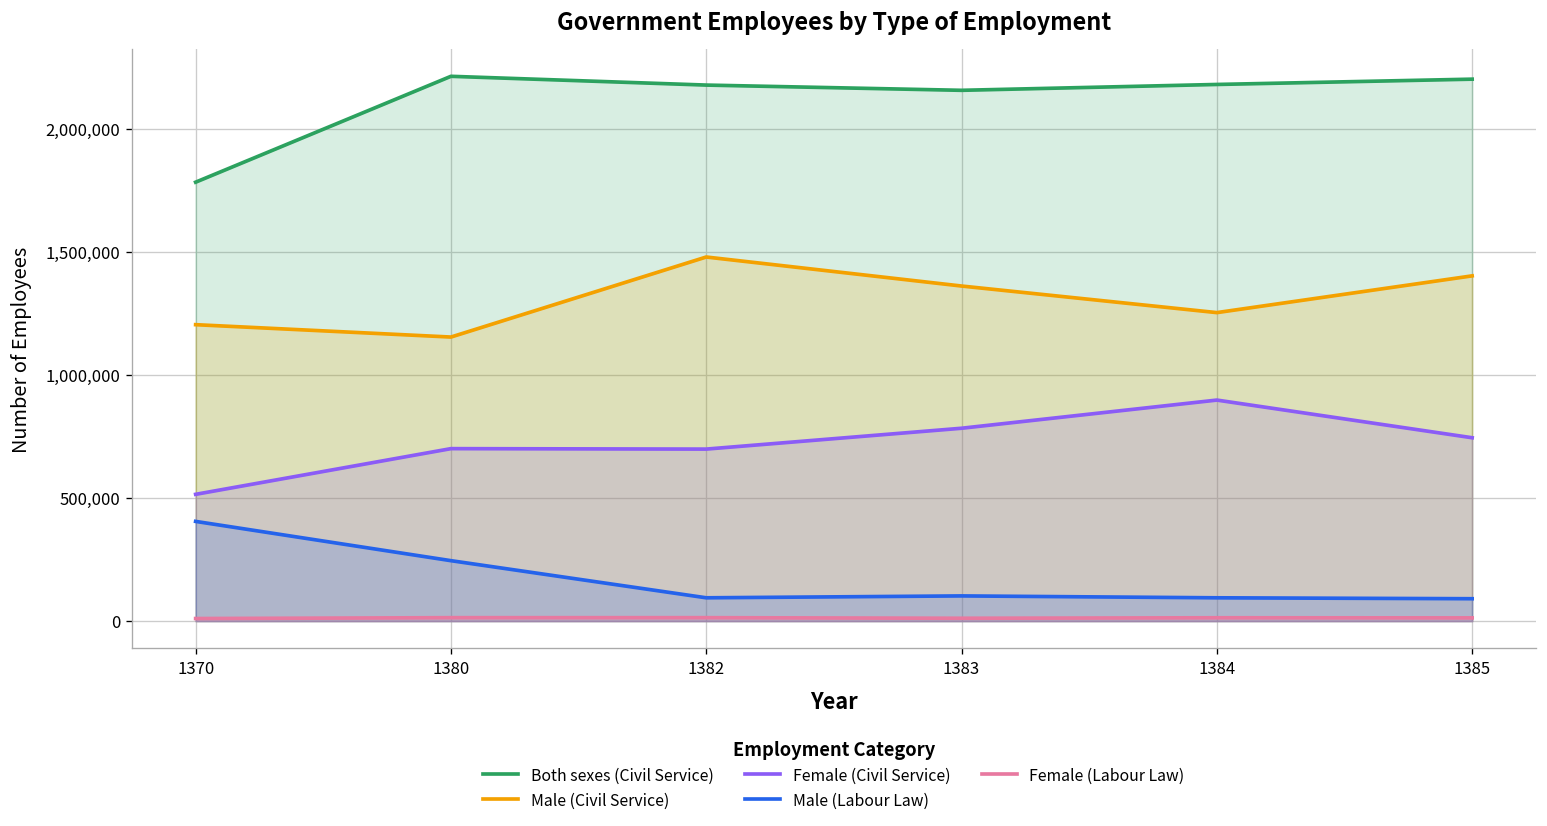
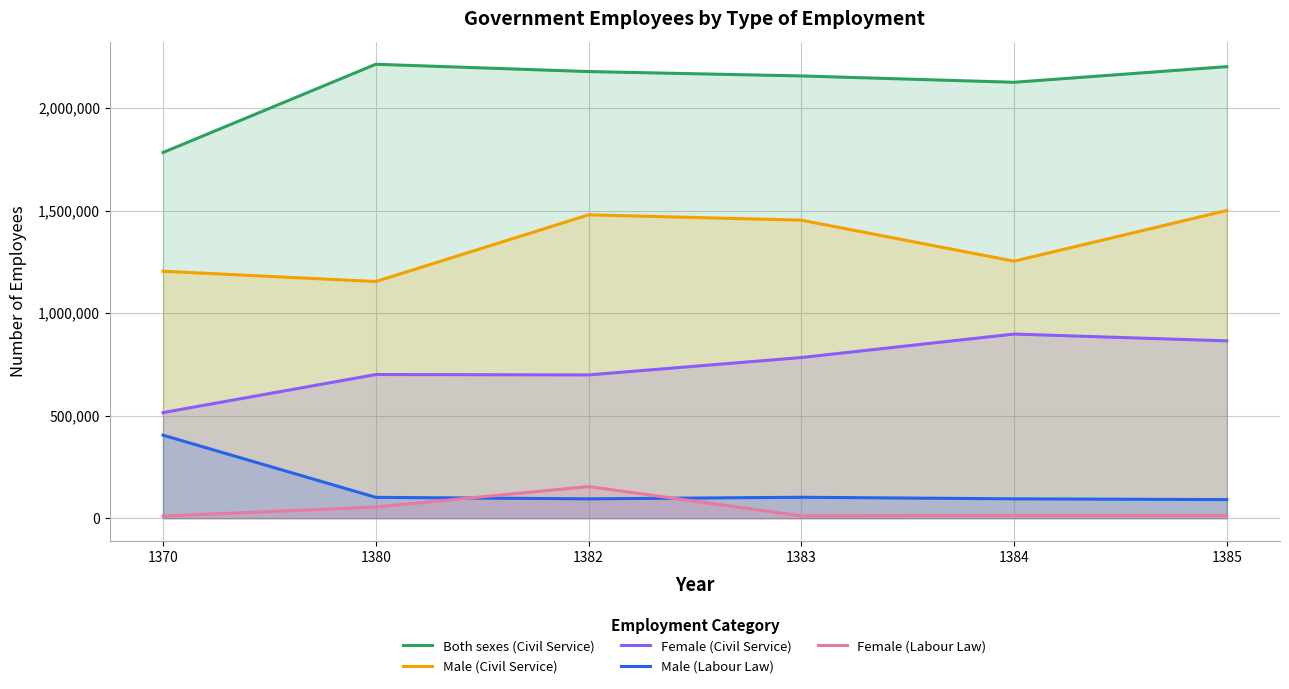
Male (Labour Law), 1380: 250,000 -> 100,000
Female (Labour Law), 1380: 10,000 -> 50,000
Female (Labour Law), 1382: 10,000 -> 150,000
Male (Civil Service), 1383: 1,360,000 -> 1,450,000
Both sexes (Civil Service), 1384: 2,180,000 -> 2,130,000
Male (Civil Service), 1385: 1,400,000 -> 1,500,000
Female (Civil Service), 1385: 740,000 -> 860,000
